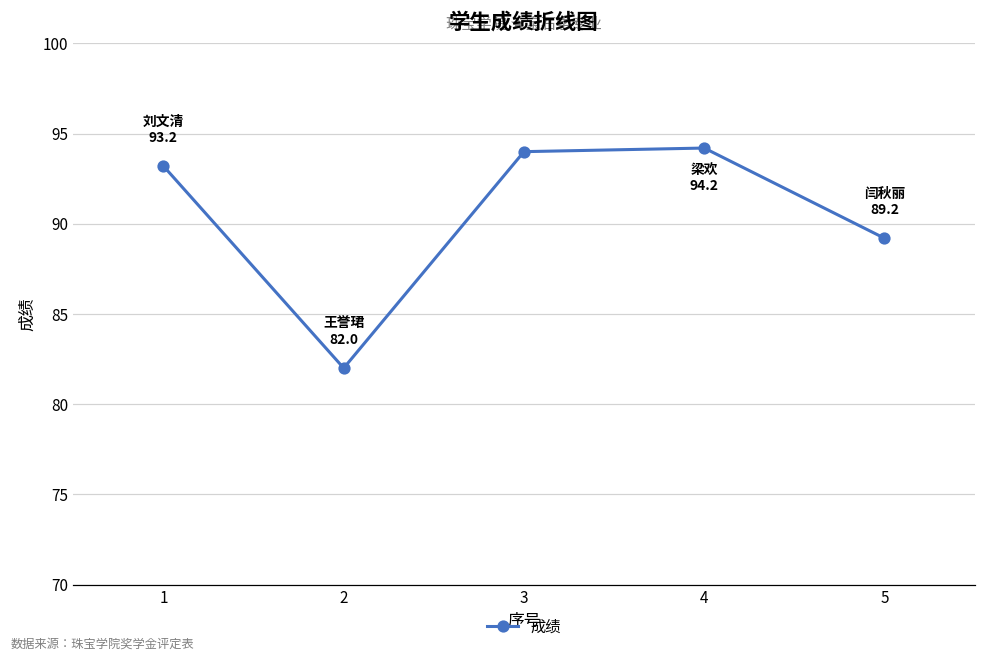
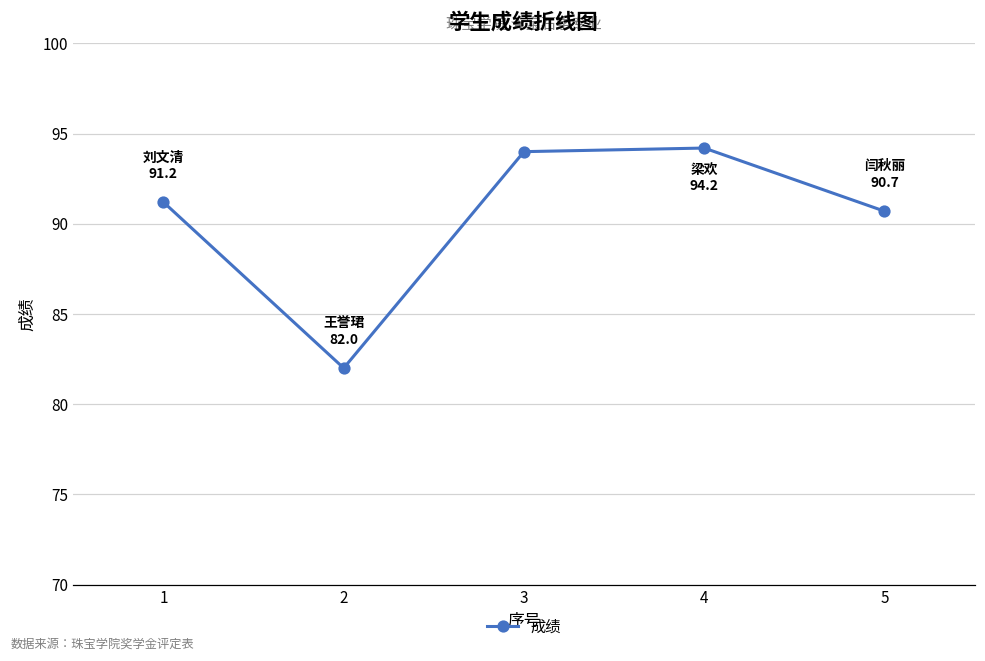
1: 93.2 -> 91.2
5: 89.2 -> 90.7
